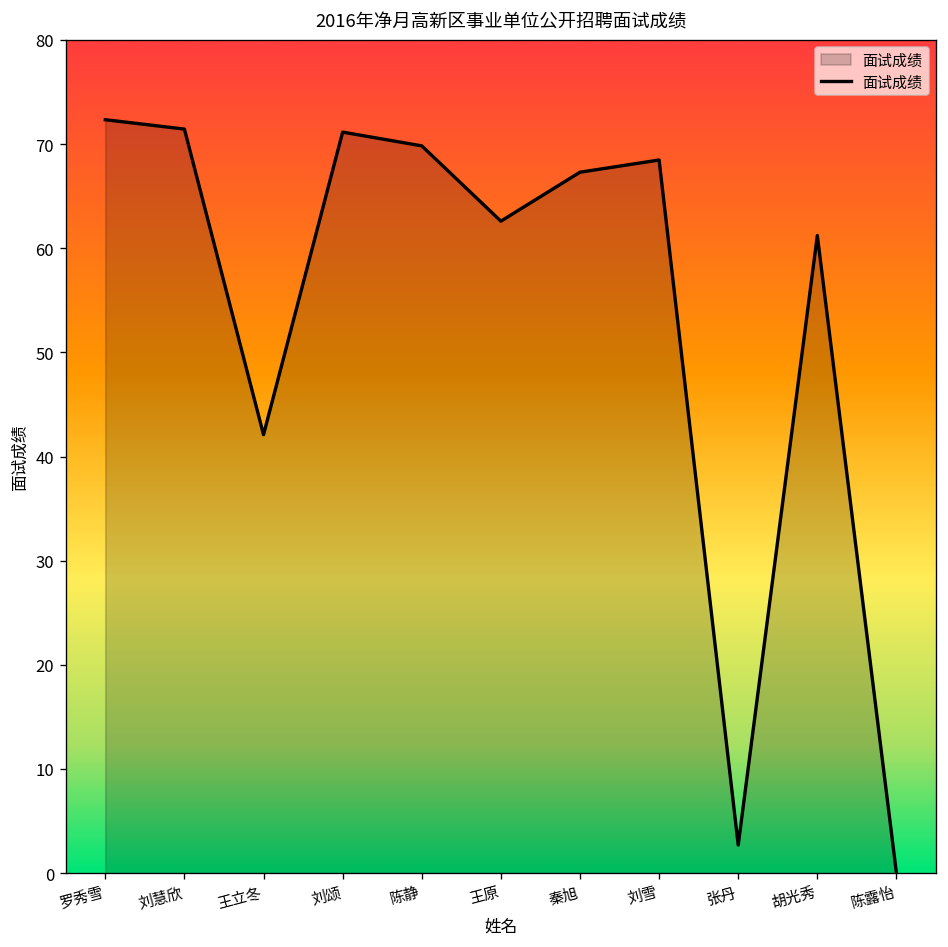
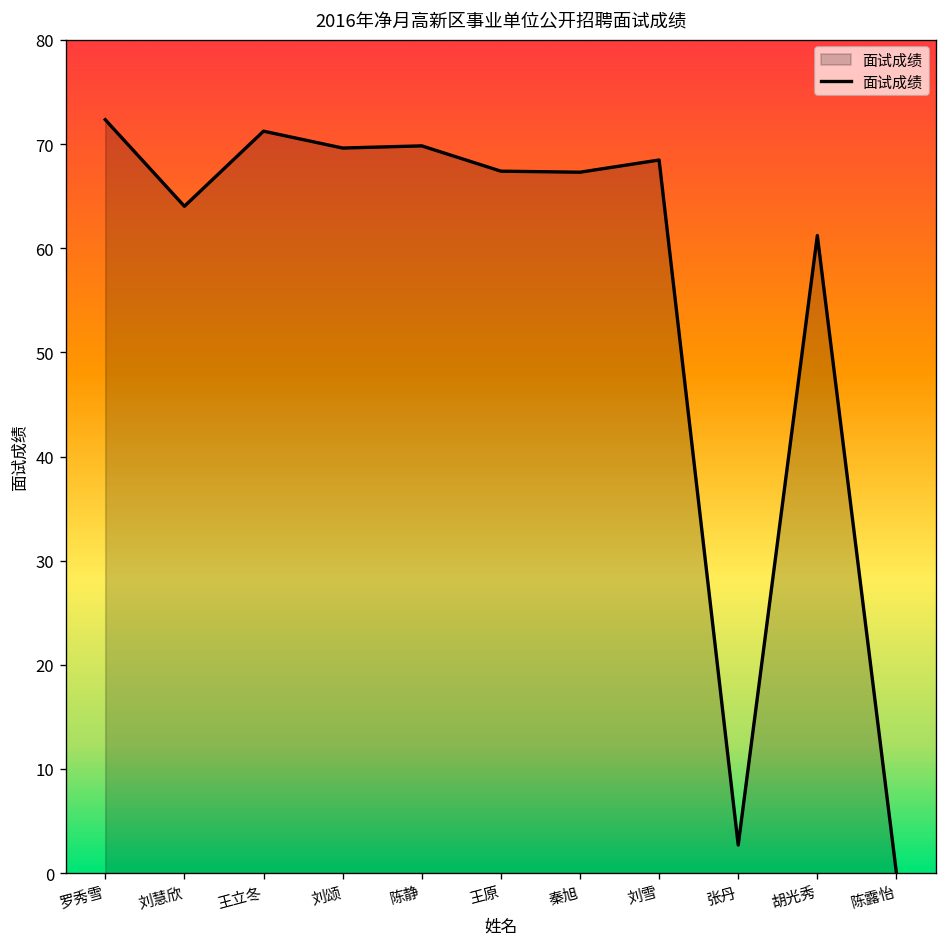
刘慧欣: 71 -> 64
王立冬: 42 -> 71
刘颂: 71 -> 70
王原: 63 -> 67
